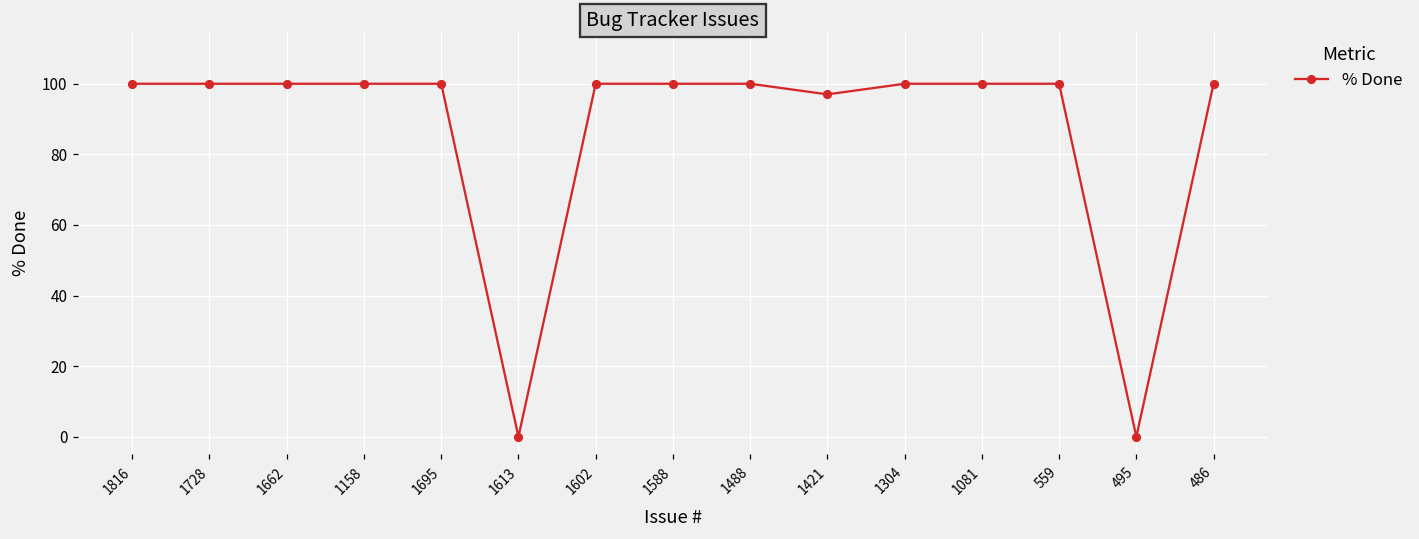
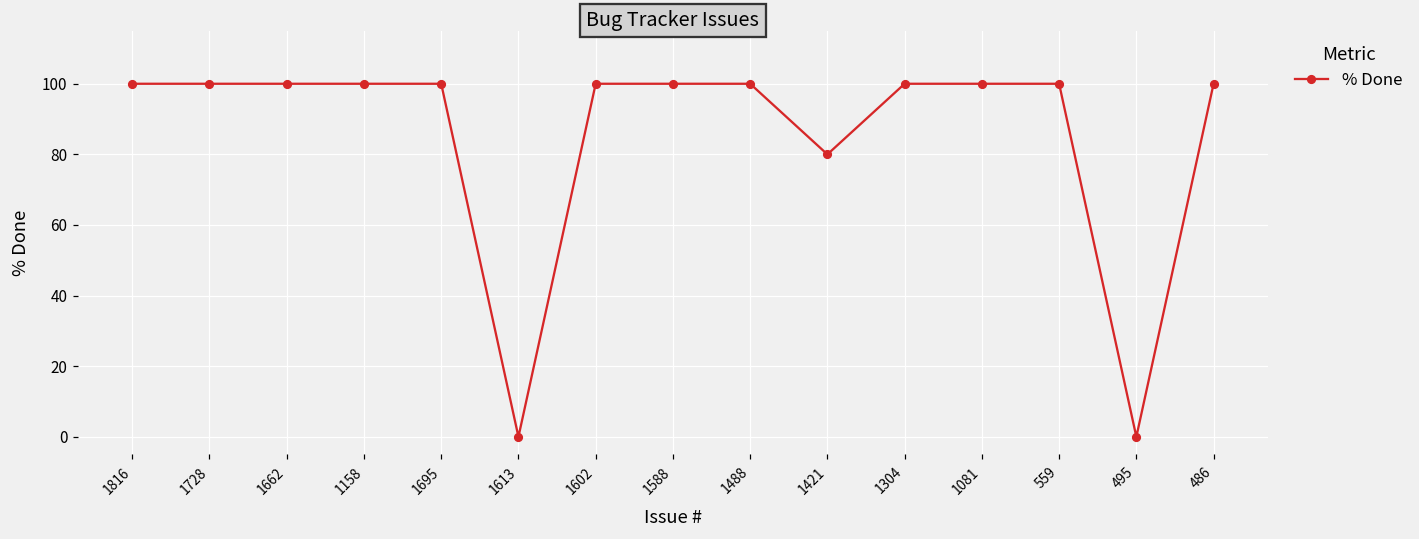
1421: 97 -> 80
